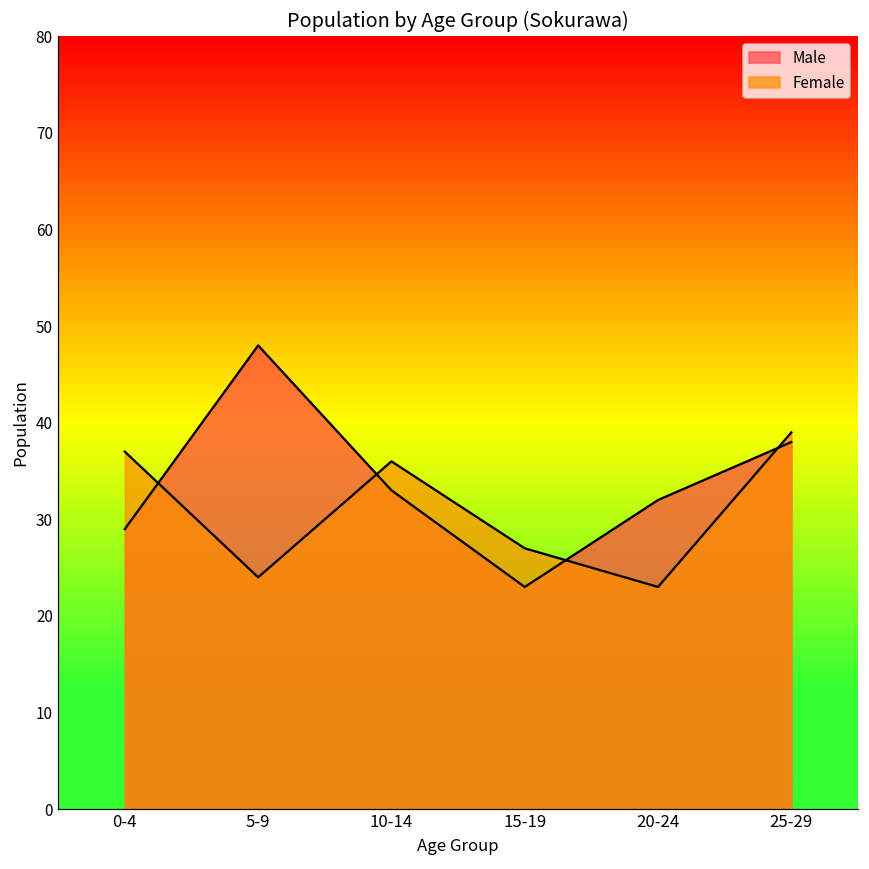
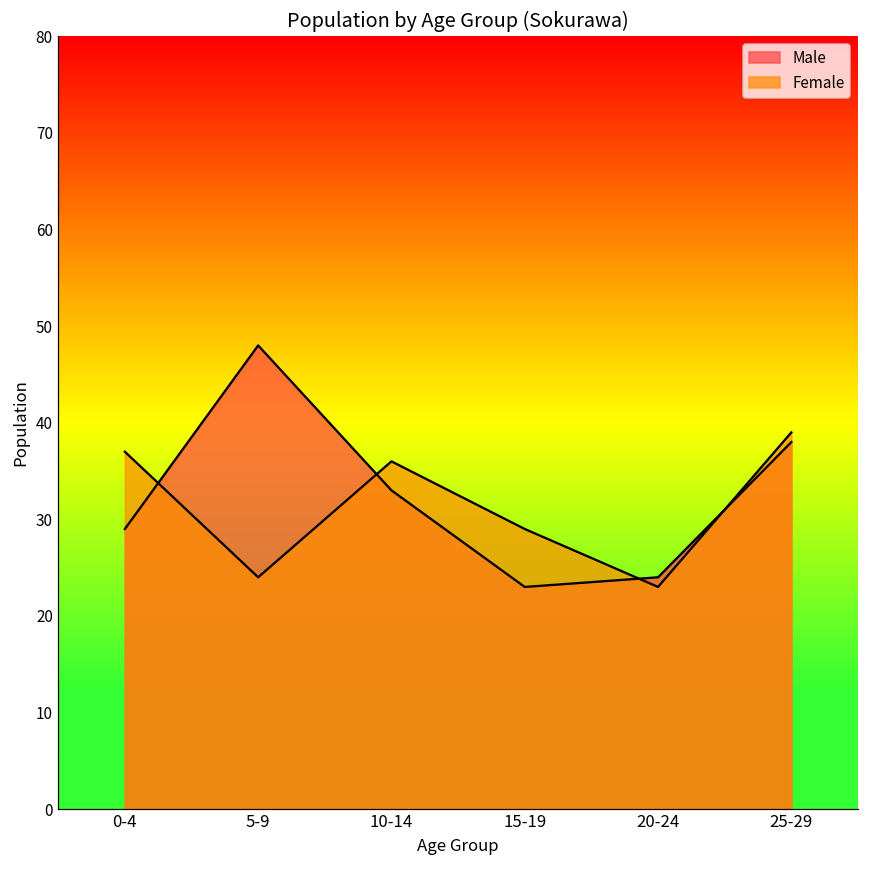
Female, 15-19: 27 -> 29
Male, 20-24: 32 -> 24
